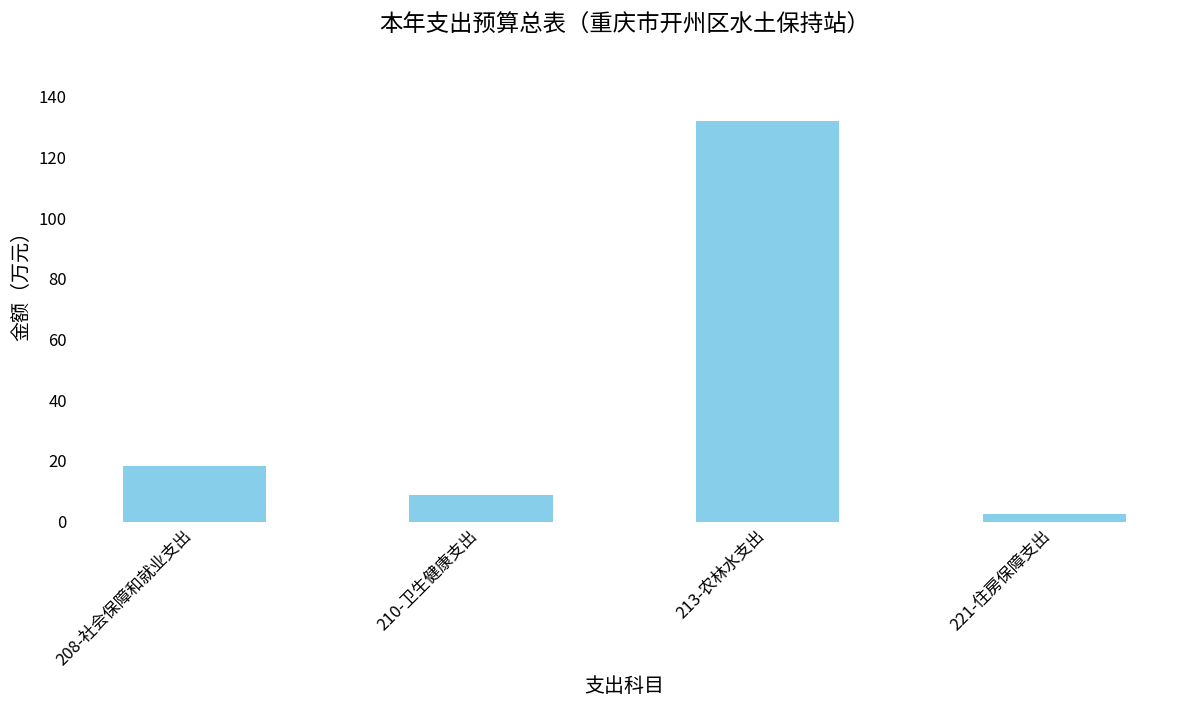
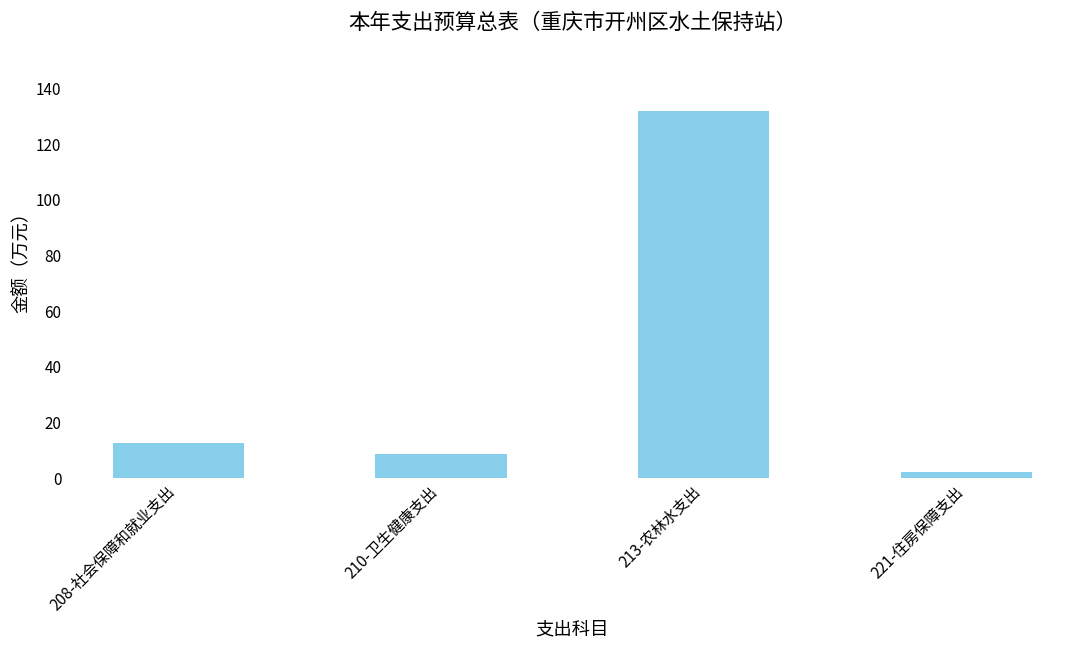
208-社会保障和就业支出: 18 -> 13
